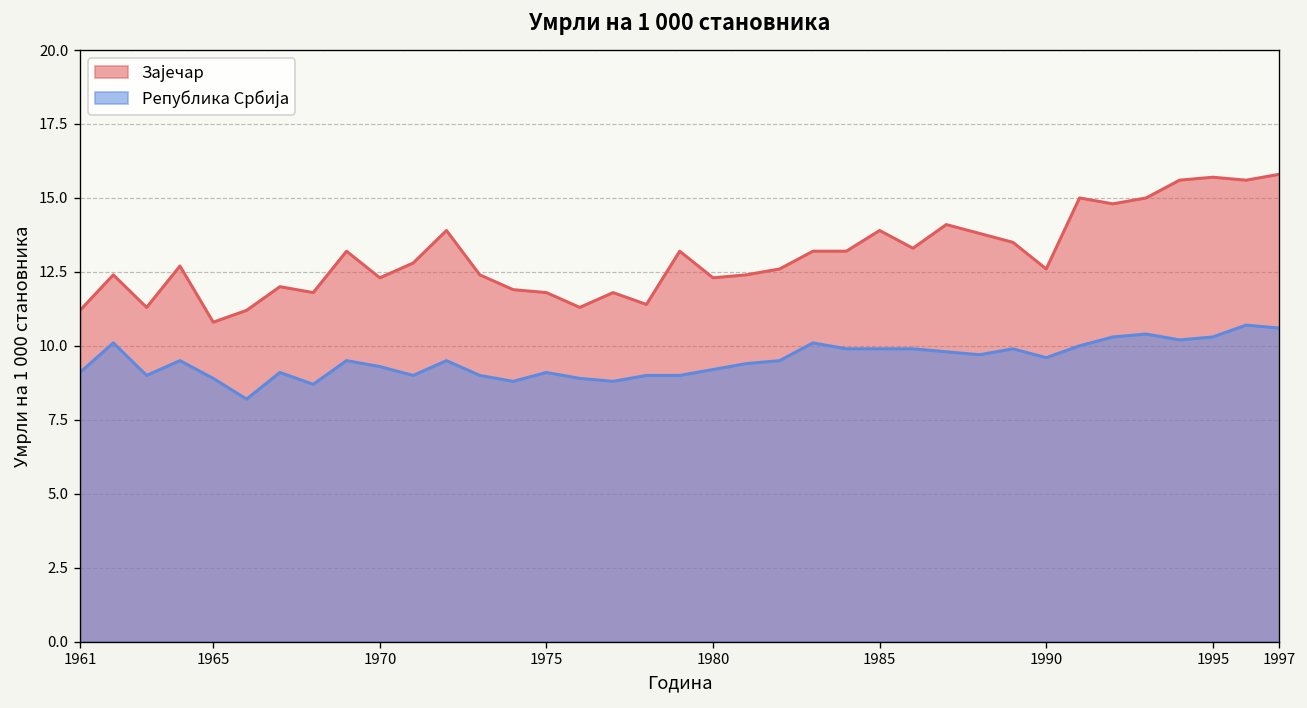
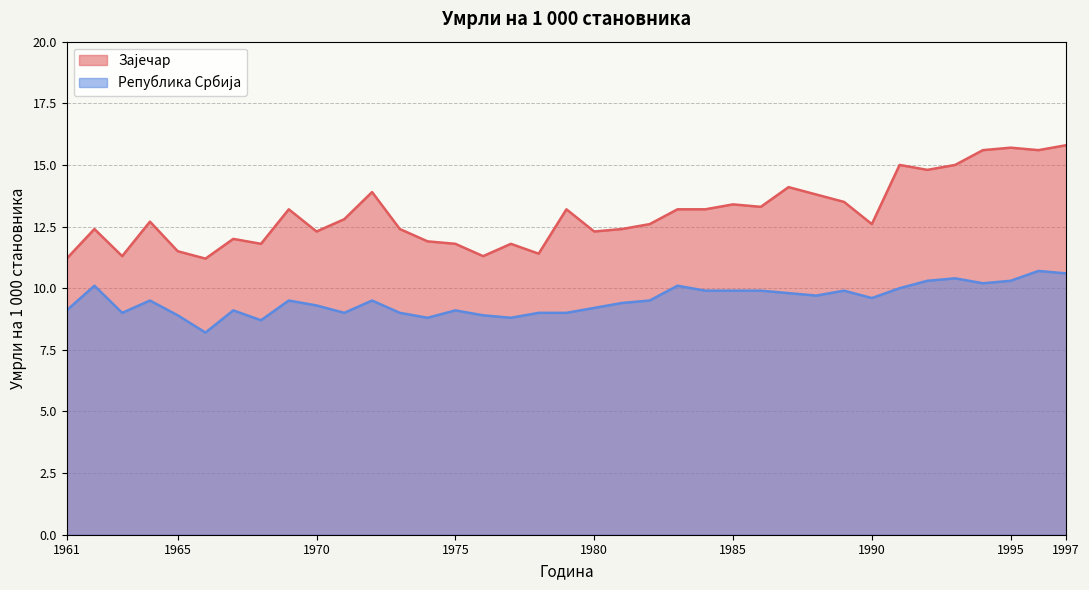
Зајечар, 1965: 10.8 -> 11.5
Зајечар, 1985: 13.9 -> 13.4
